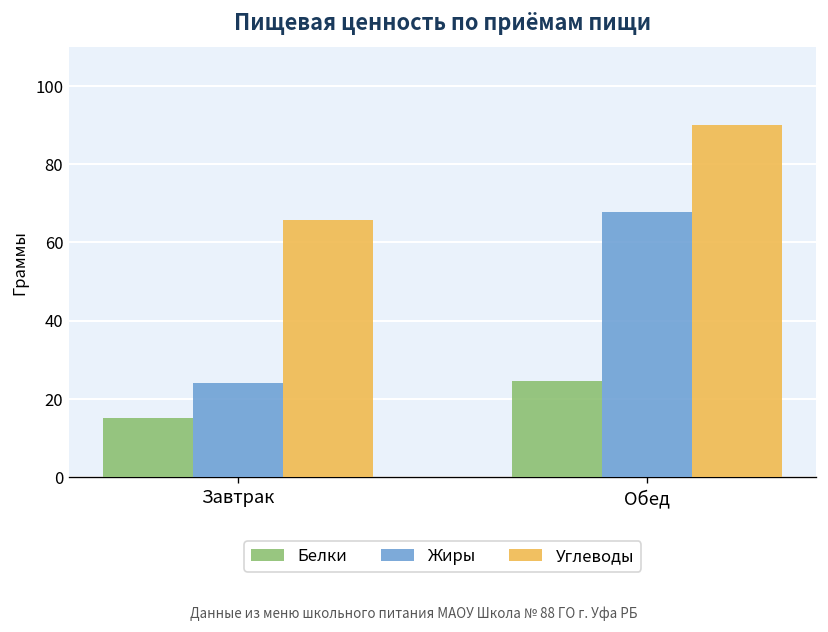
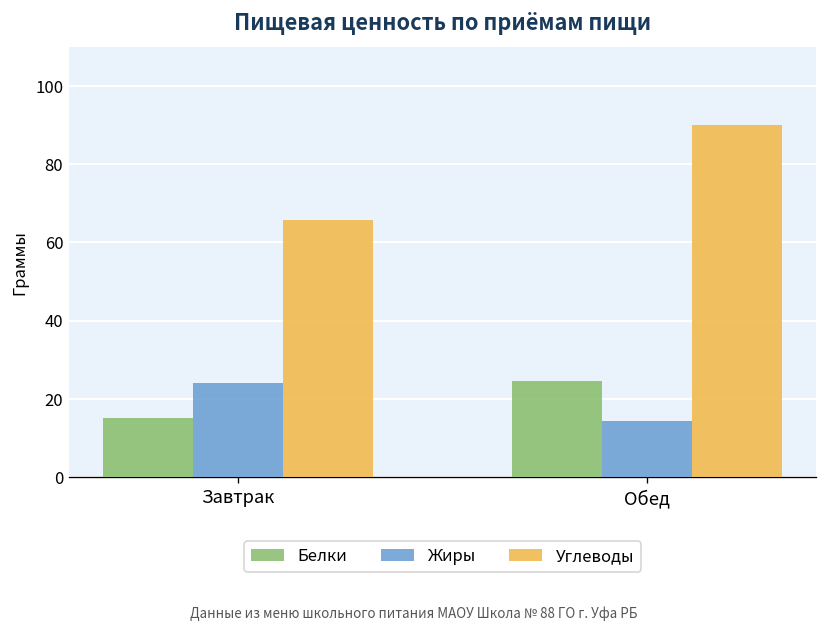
Жиры, Обед: 68 -> 14
